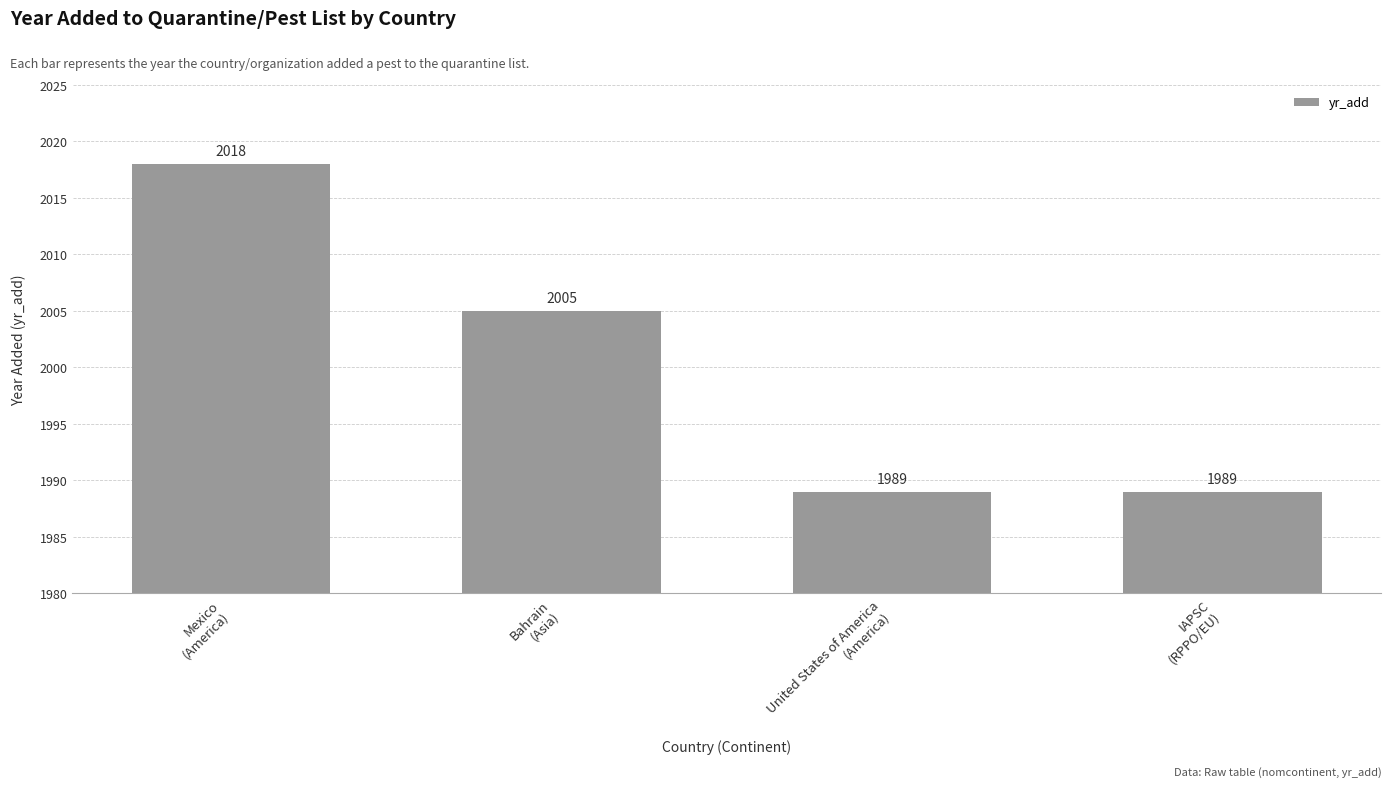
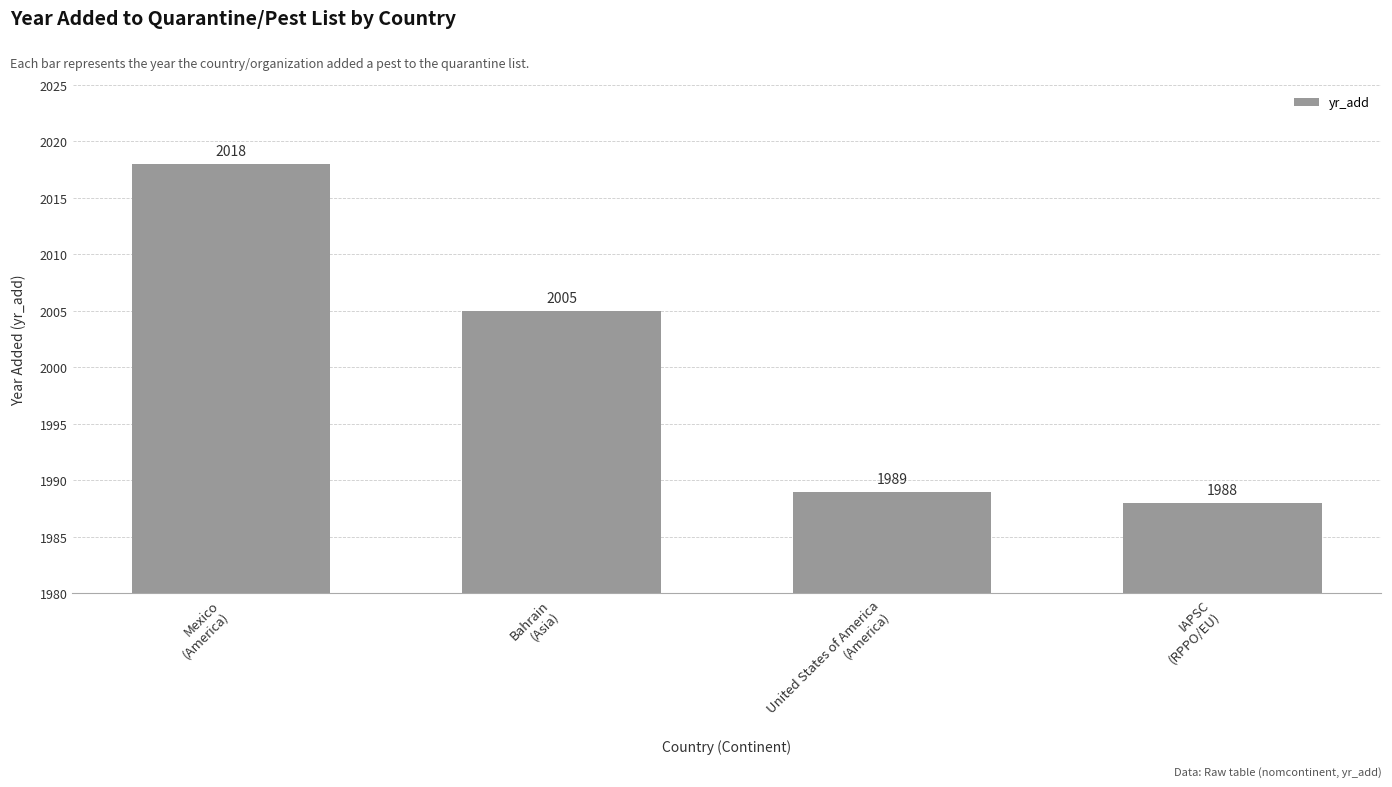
IAPSC (RPPO/EU): 1989 -> 1988
